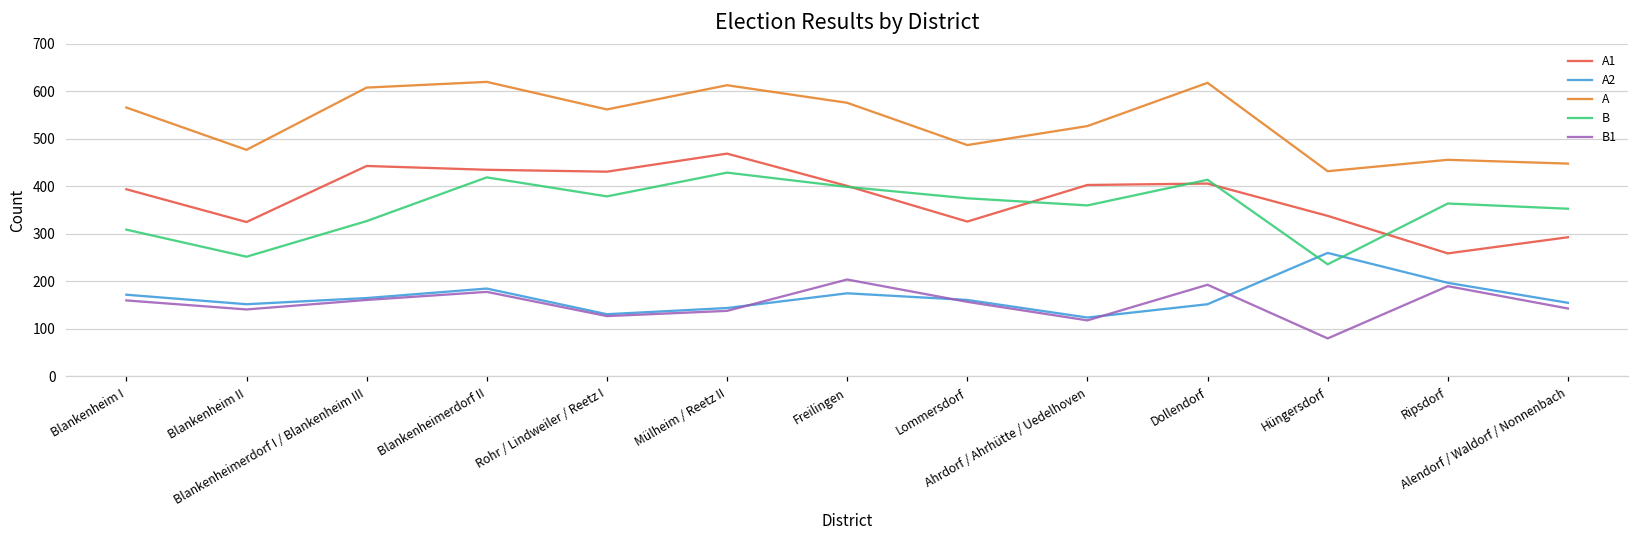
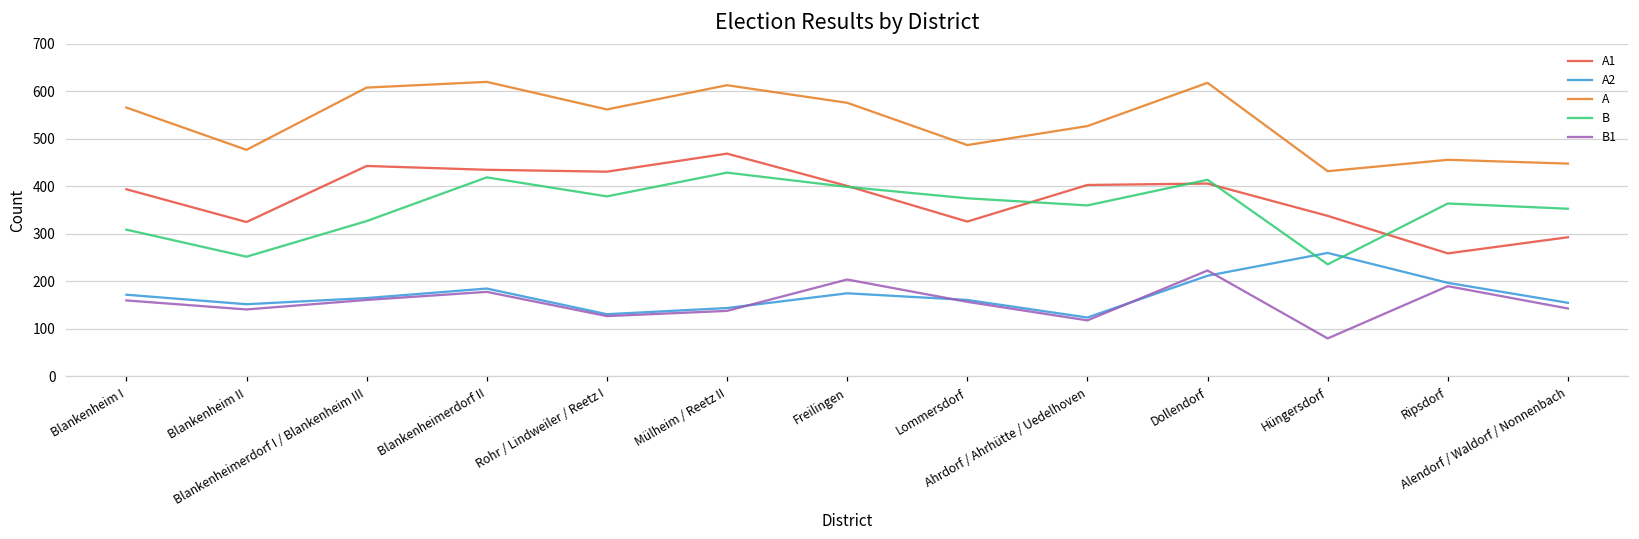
A2, Dollendorf: 150 -> 210
B1, Dollendorf: 190 -> 220
